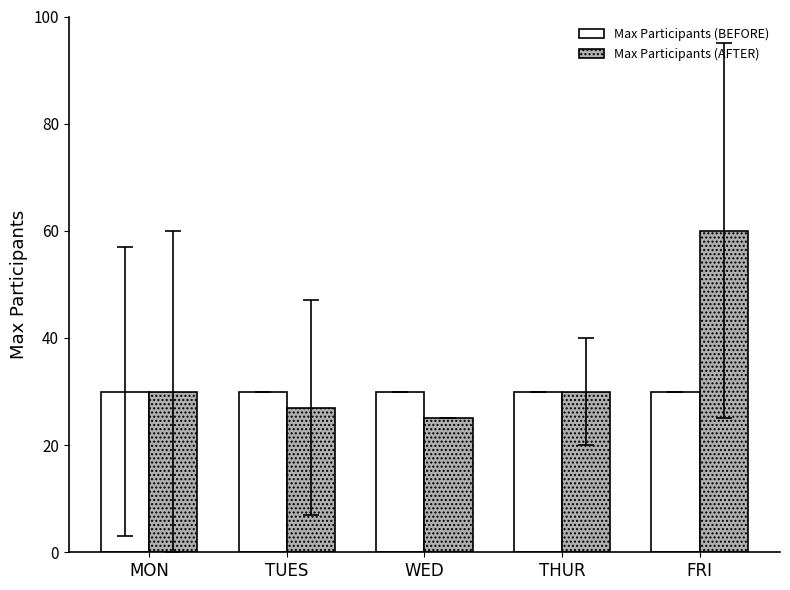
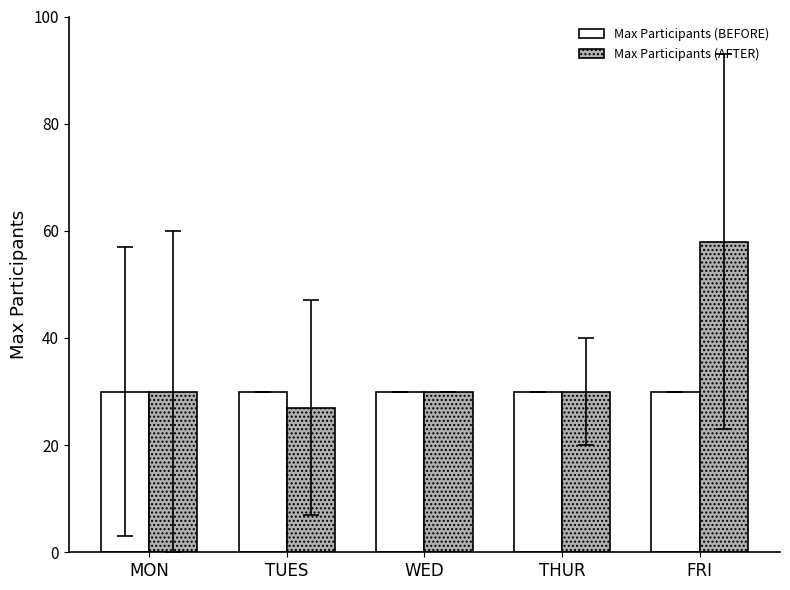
Max Participants (AFTER), WED: 25 -> 30
Max Participants (AFTER), FRI: 60 -> 58
